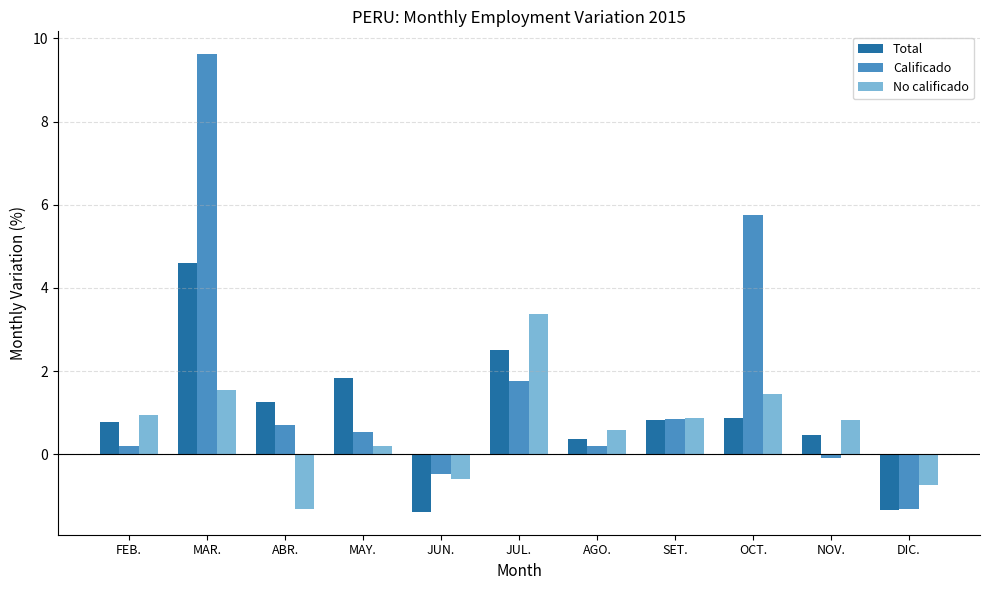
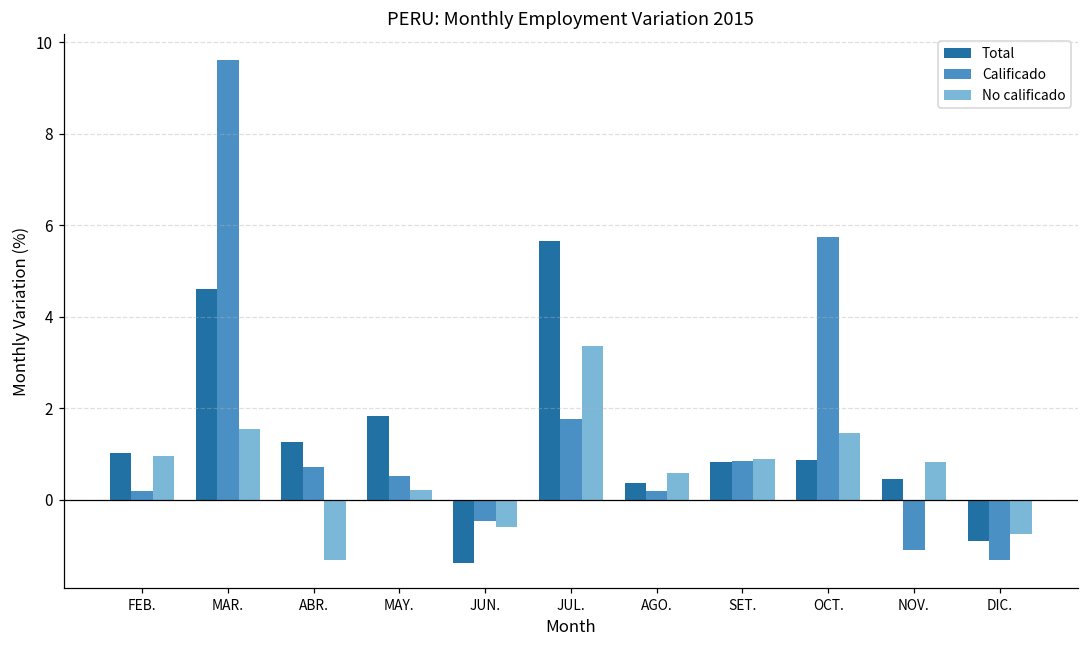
Total, FEB.: 0.8 -> 1.0
Total, JUL.: 2.5 -> 5.6
Calificado, NOV.: -0.1 -> -1.1
Total, DIC.: -1.3 -> -0.9
